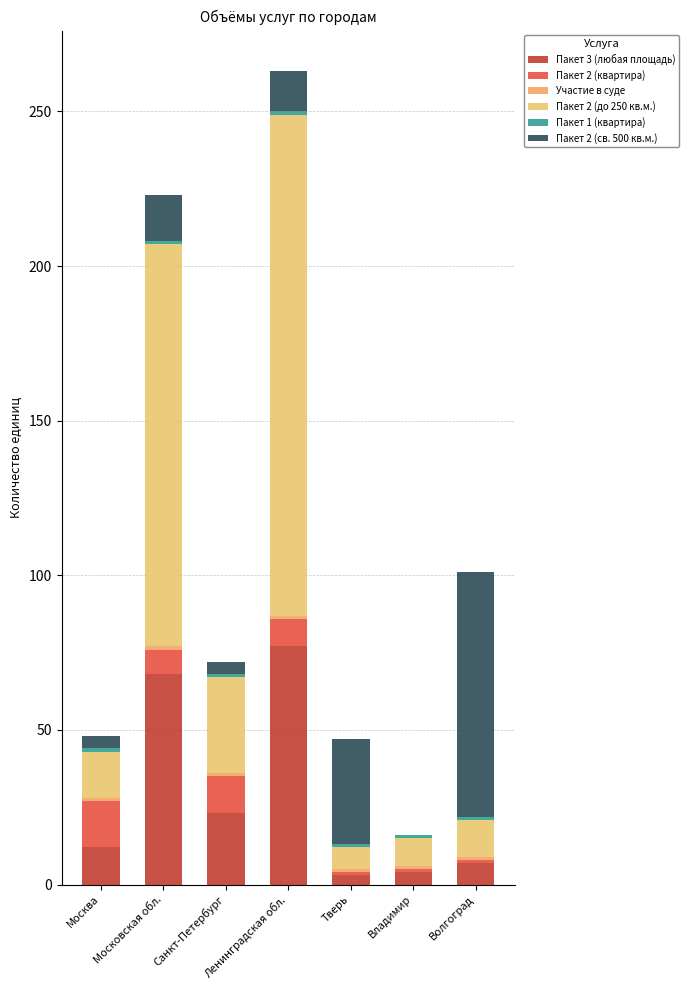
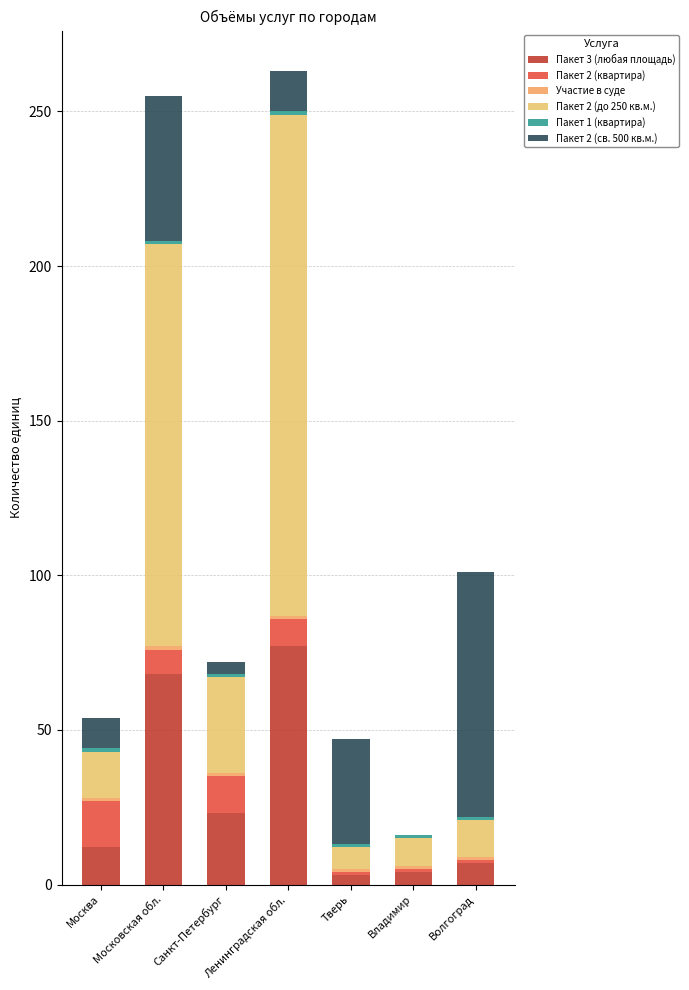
Пакет 2 (св. 500 кв.м.), Москва: 4 -> 10
Пакет 2 (св. 500 кв.м.), Московская обл.: 15 -> 47
